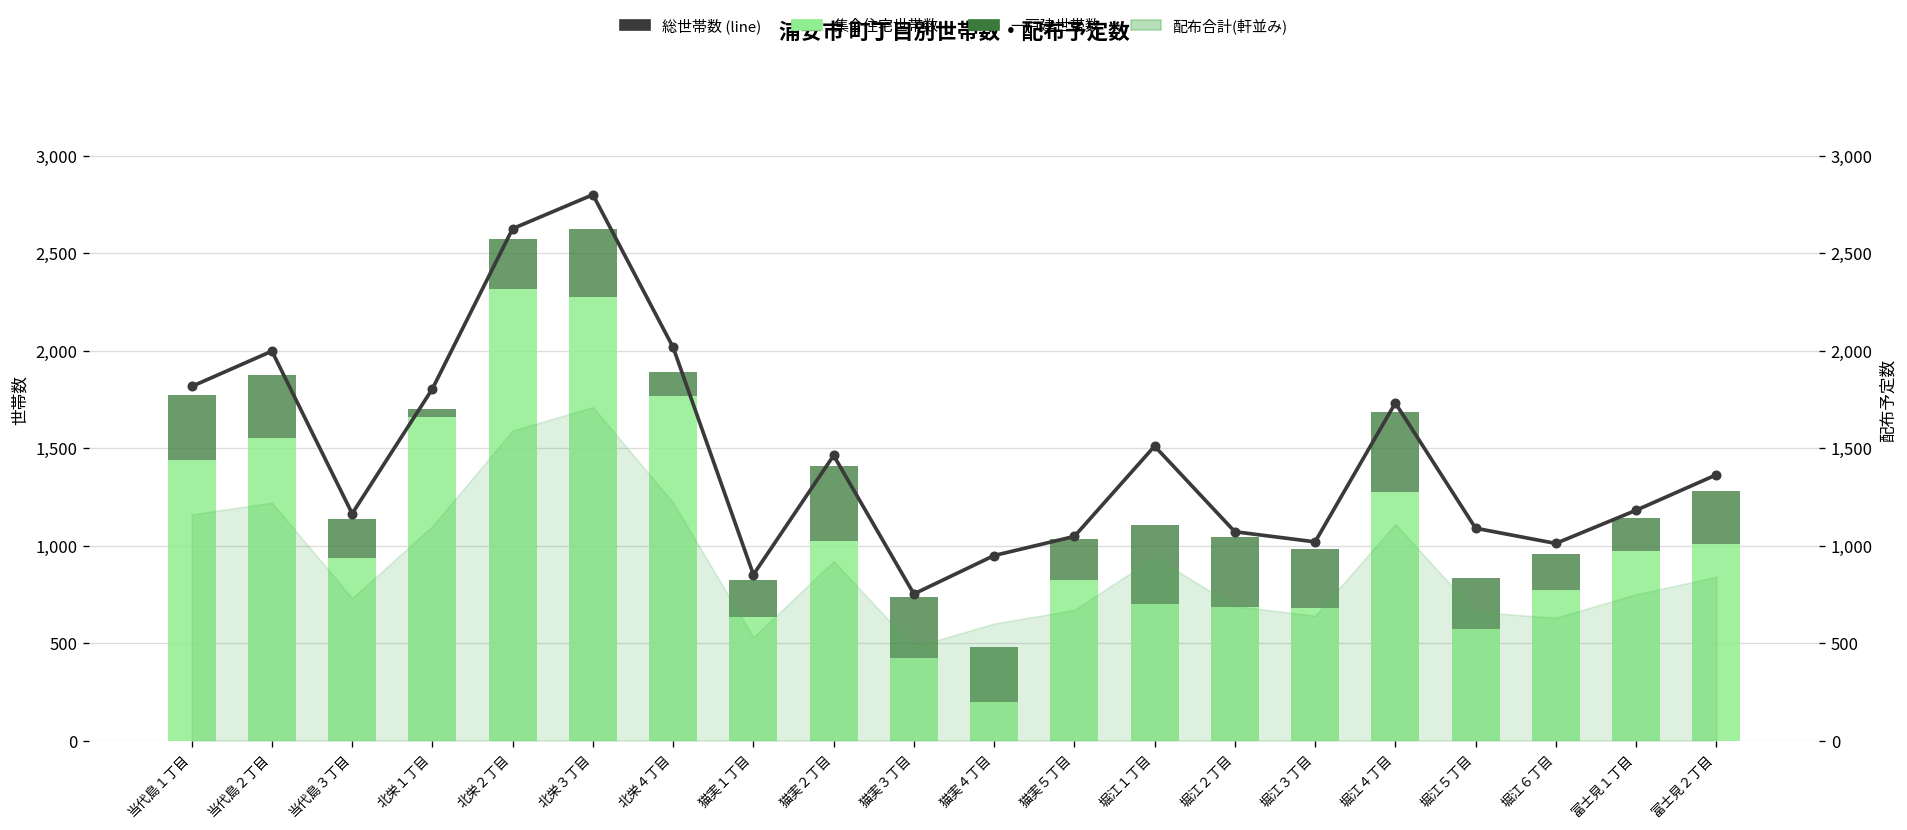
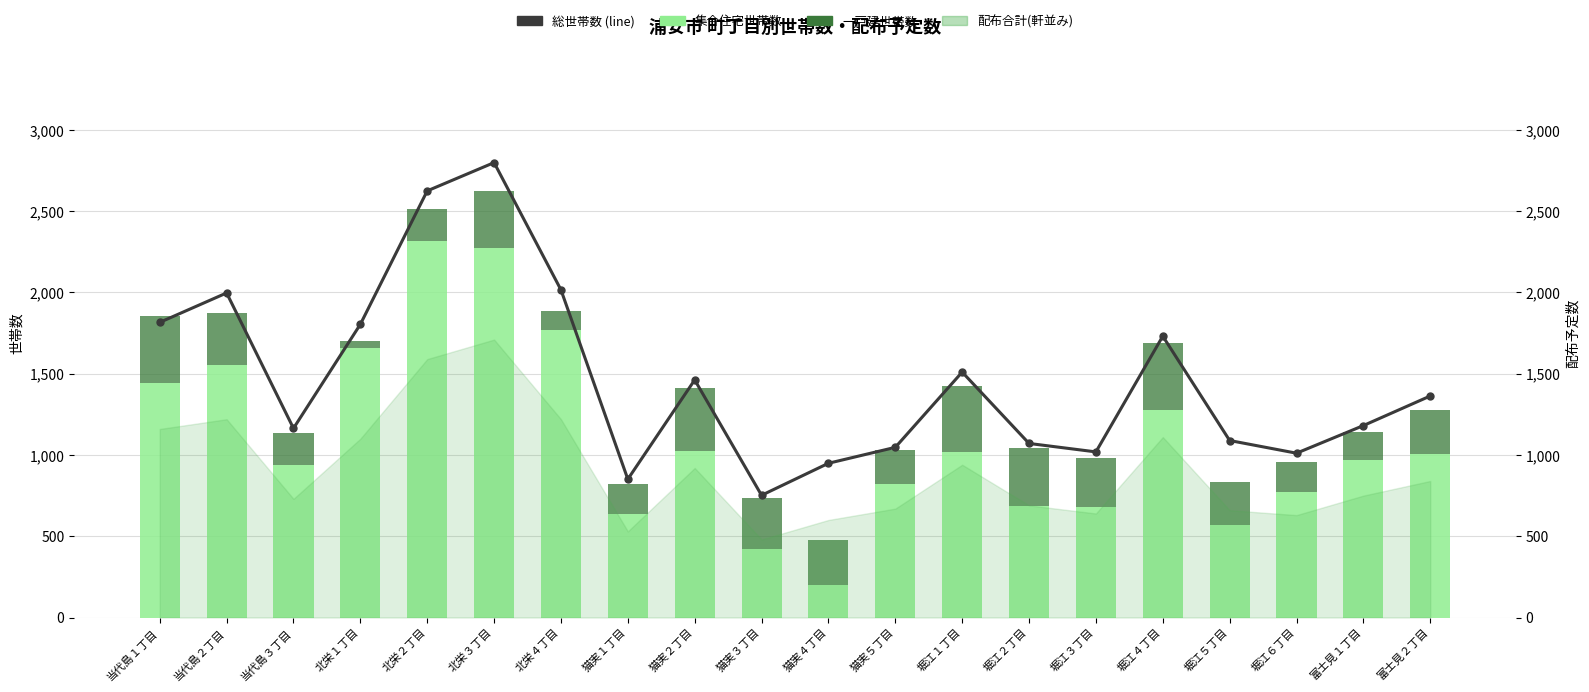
一戸建世帯数, 当代島１丁目: 330 -> 420
一戸建世帯数, 北栄２丁目: 260 -> 200
集合住宅世帯数, 堀江１丁目: 700 -> 1,020
